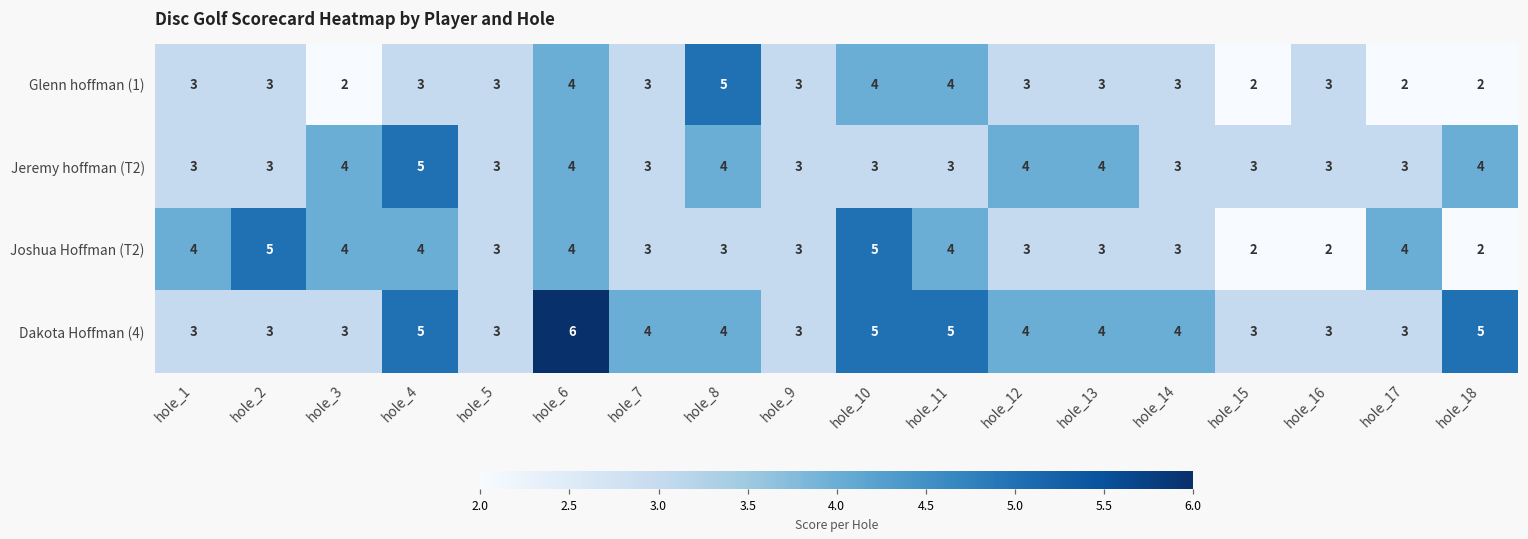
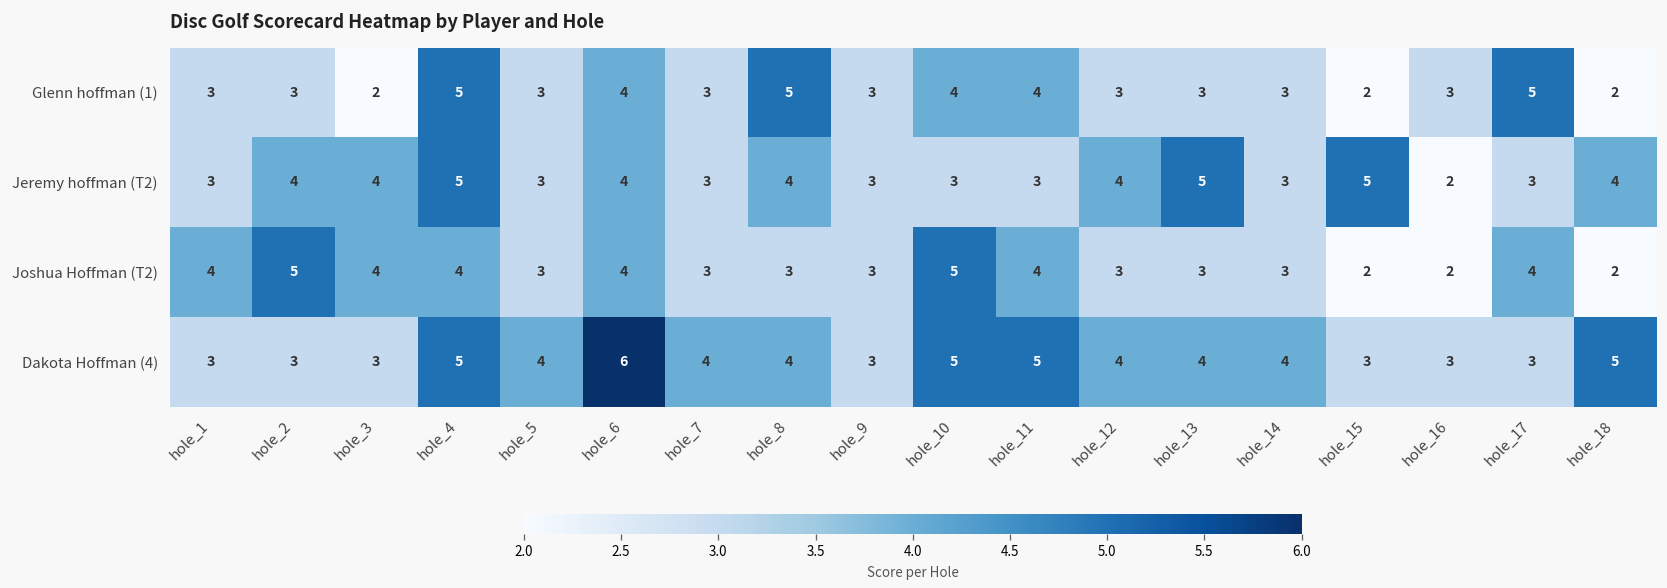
Glenn hoffman (1), hole_4: 3 -> 5
Glenn hoffman (1), hole_17: 2 -> 5
Jeremy hoffman (T2), hole_2: 3 -> 4
Jeremy hoffman (T2), hole_13: 4 -> 5
Jeremy hoffman (T2), hole_15: 3 -> 5
Jeremy hoffman (T2), hole_16: 3 -> 2
Dakota Hoffman (4), hole_5: 3 -> 4
